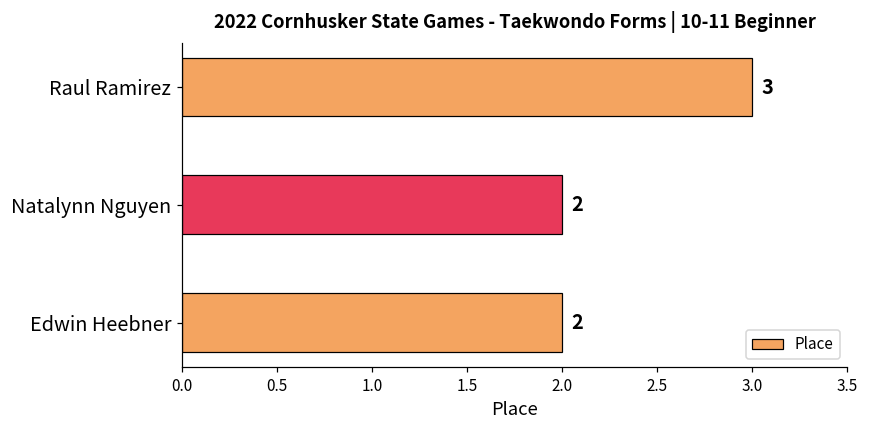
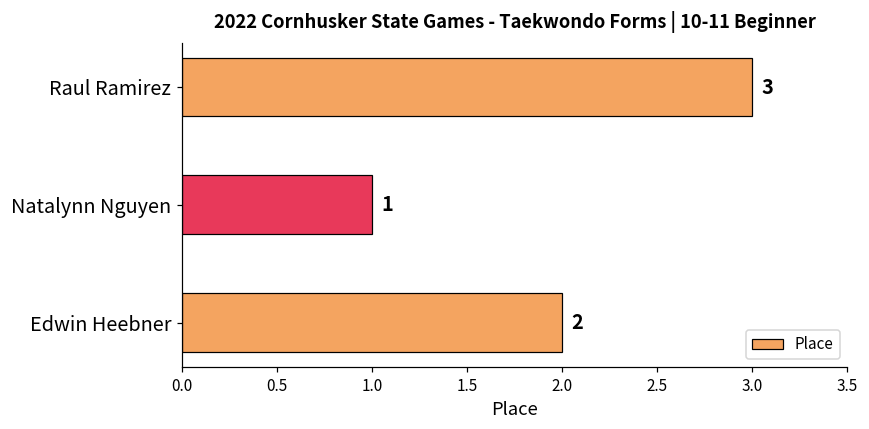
Natalynn Nguyen: 2 -> 1
